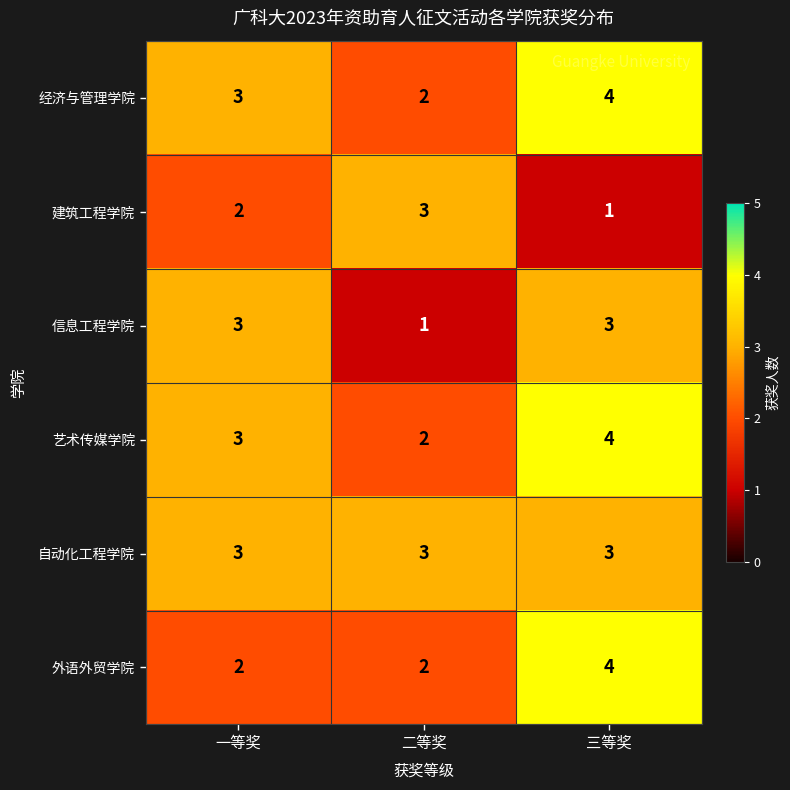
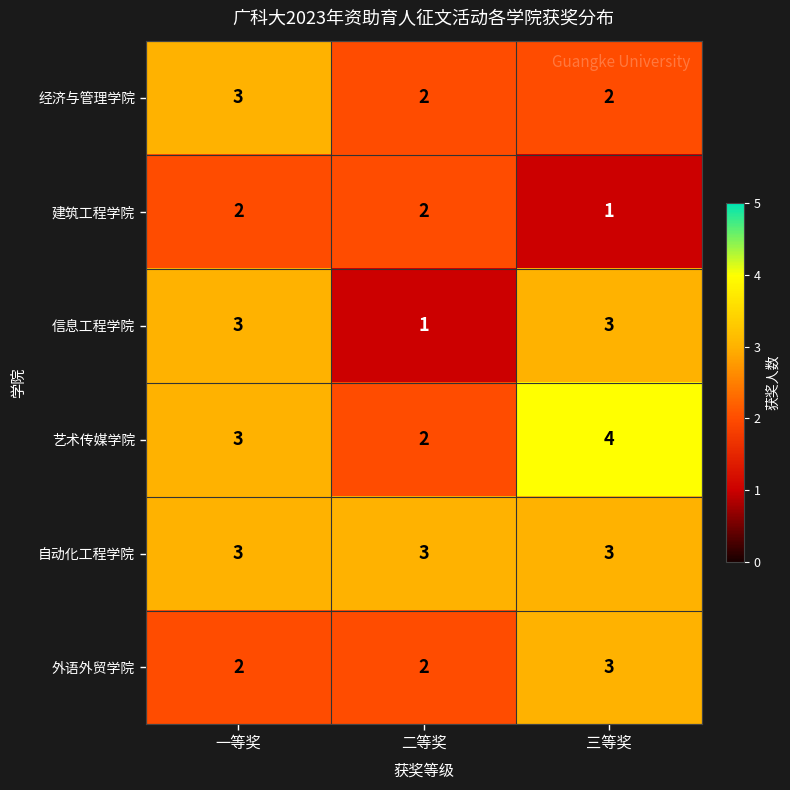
经济与管理学院, 三等奖: 4 -> 2
建筑工程学院, 二等奖: 3 -> 2
外语外贸学院, 三等奖: 4 -> 3
